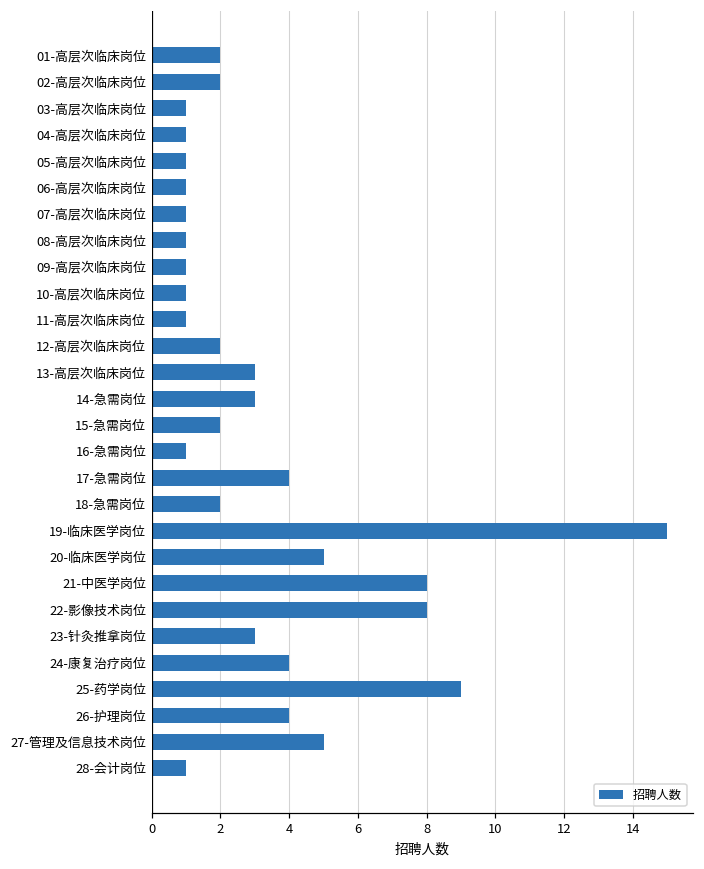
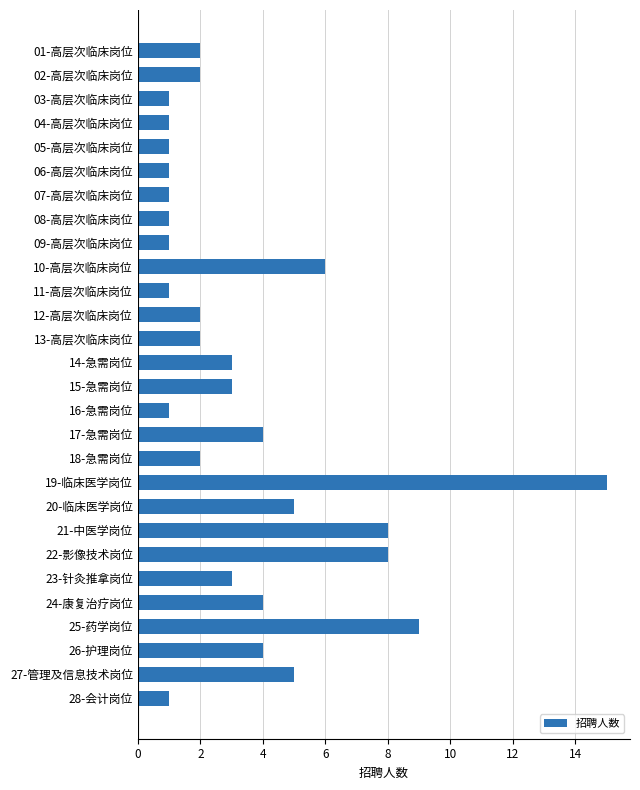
10-高层次临床岗位: 1 -> 6
13-高层次临床岗位: 3 -> 2
15-急需岗位: 2 -> 3
